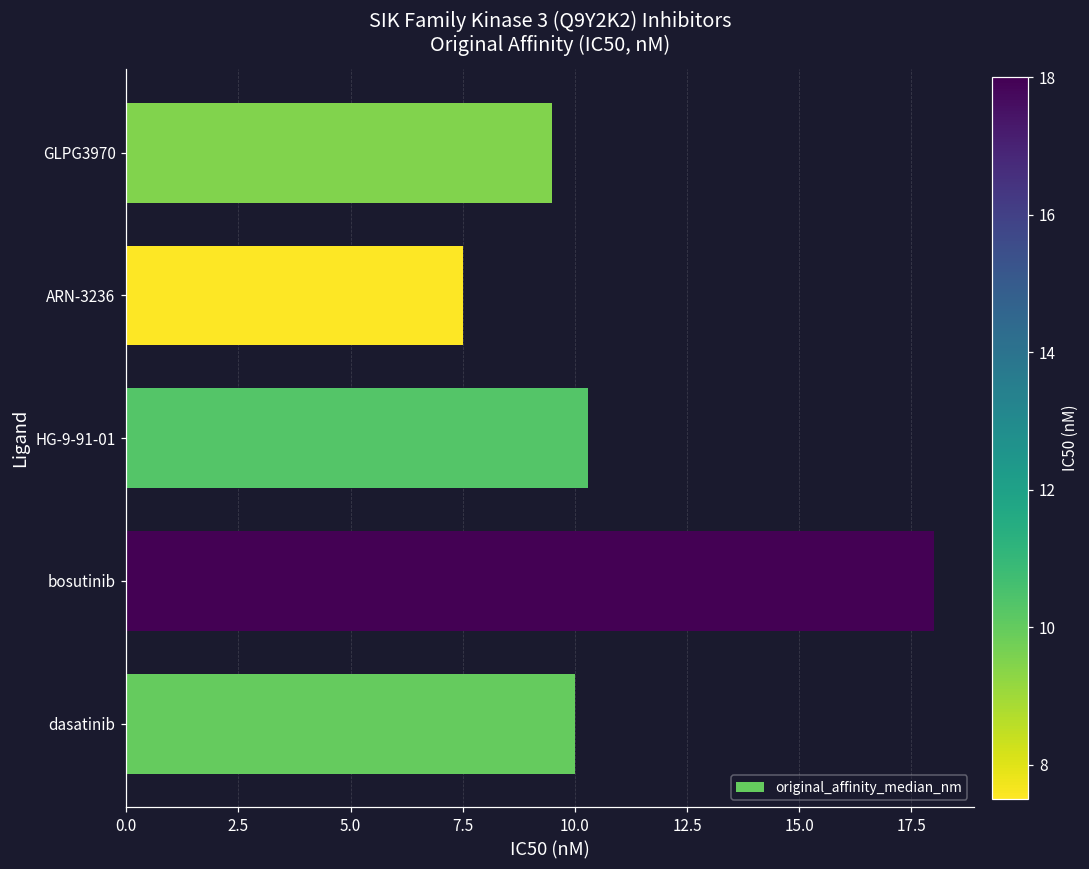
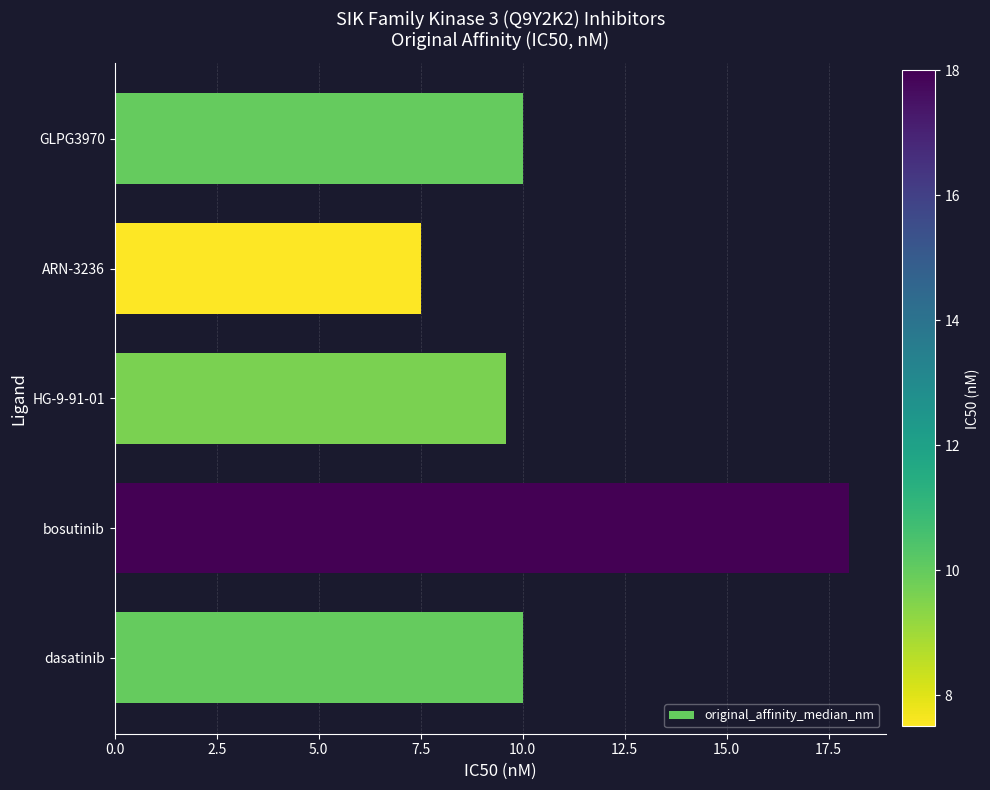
GLPG3970: 9.5 -> 10.0
HG-9-91-01: 10.3 -> 9.6
